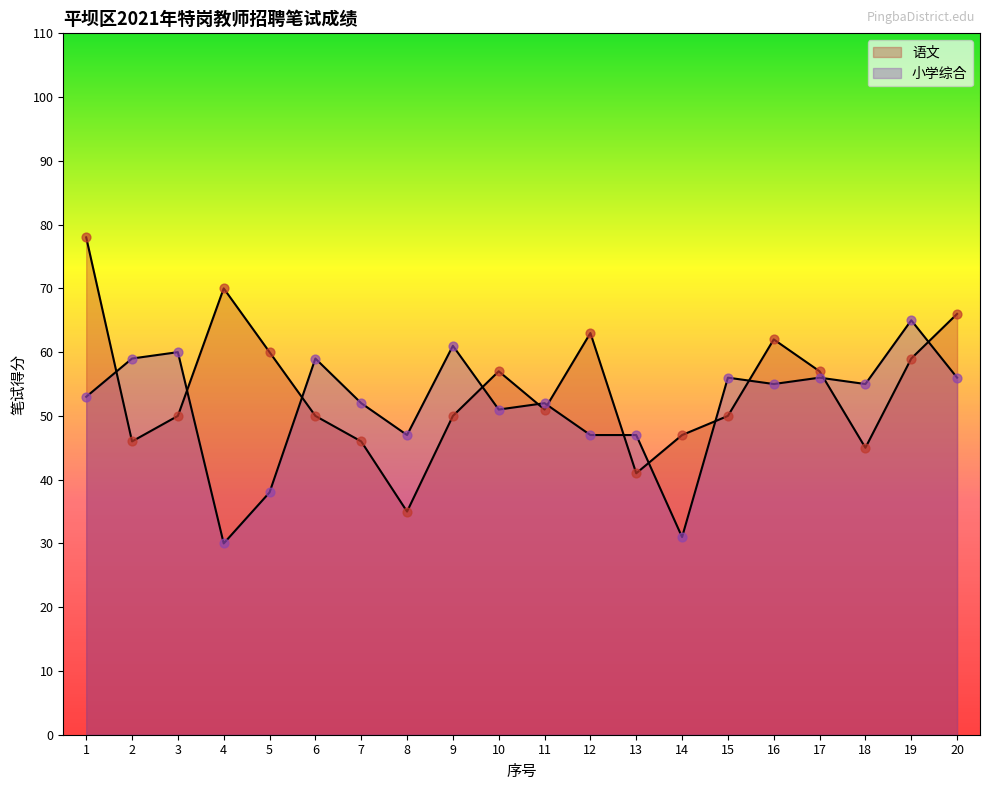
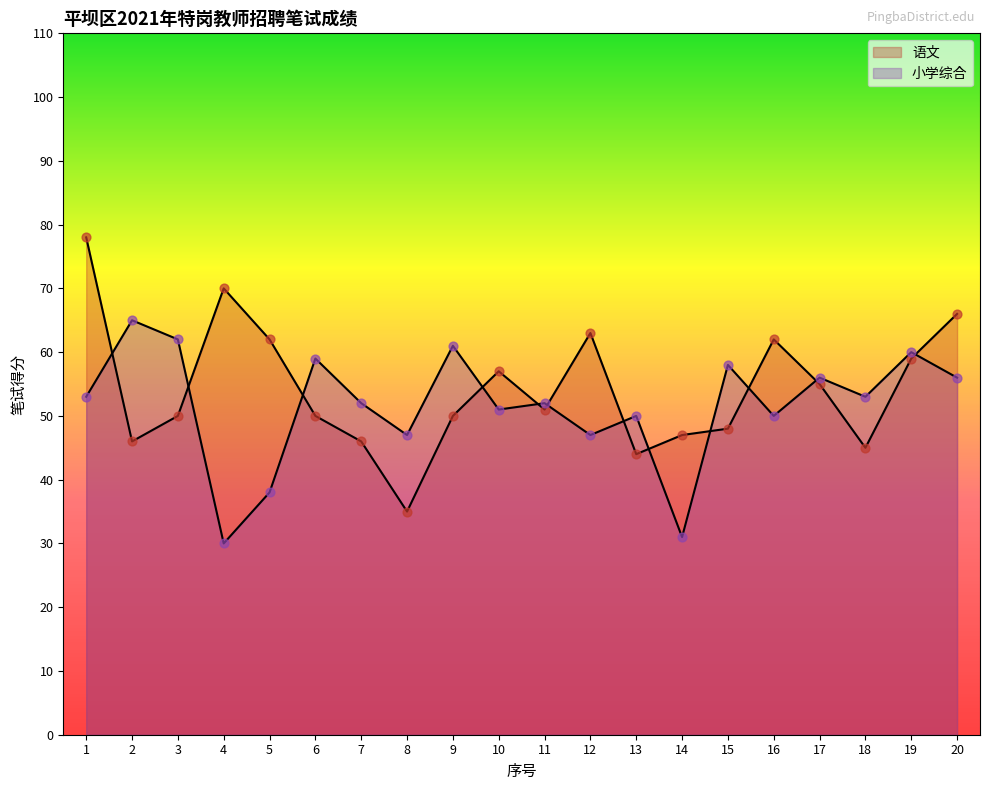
小学综合, 2: 59 -> 65
小学综合, 3: 60 -> 62
语文, 5: 60 -> 62
语文, 13: 41 -> 44
小学综合, 13: 47 -> 50
语文, 15: 50 -> 48
小学综合, 15: 56 -> 58
小学综合, 16: 55 -> 50
语文, 17: 57 -> 55
小学综合, 18: 55 -> 53
小学综合, 19: 65 -> 60
